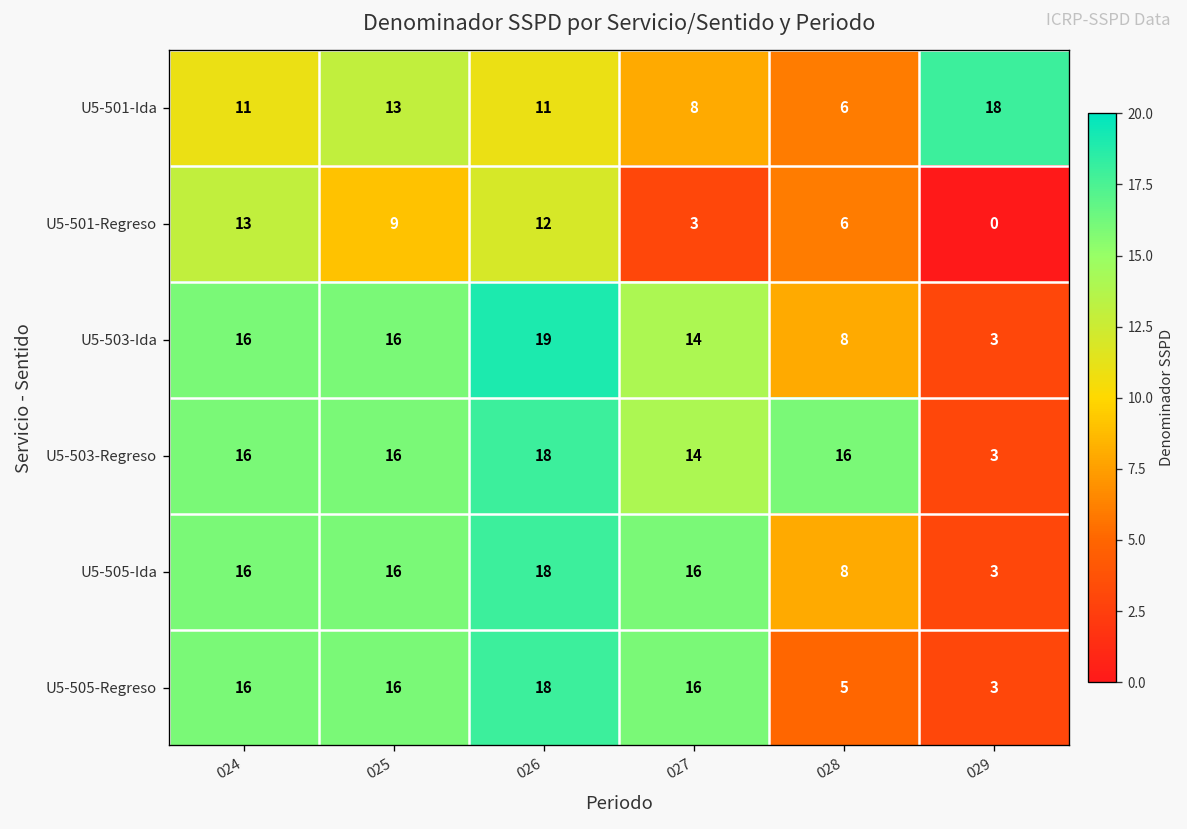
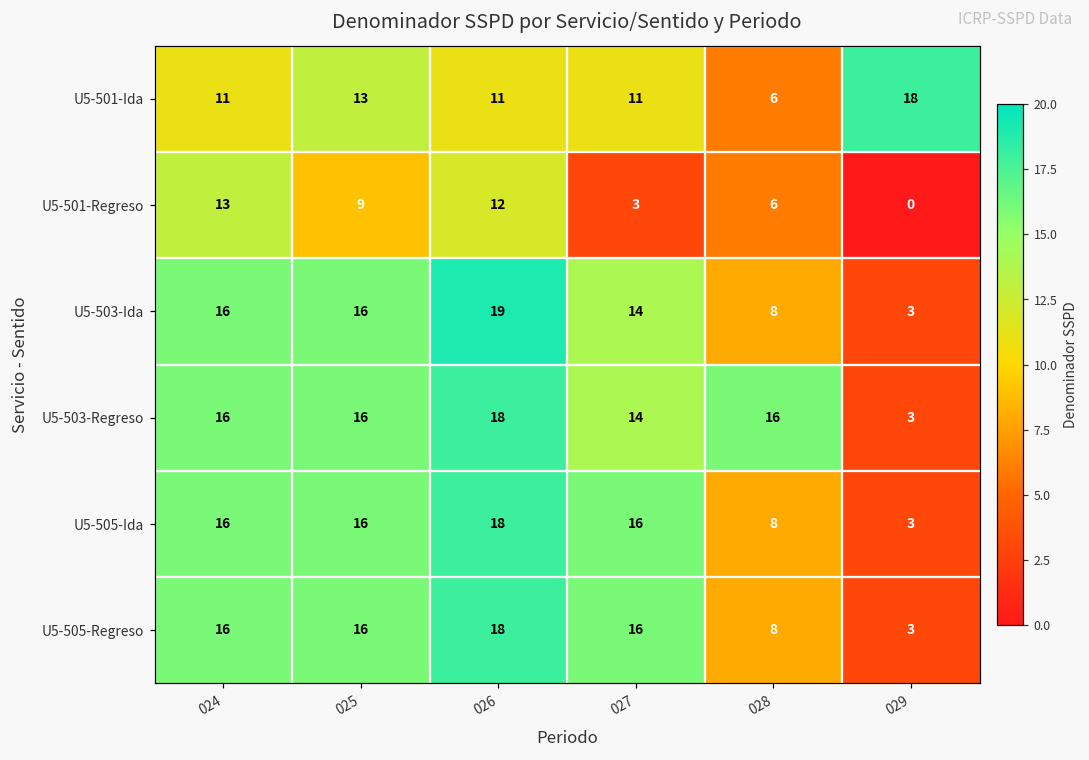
U5-501-Ida, 027: 8 -> 11
U5-505-Regreso, 028: 5 -> 8
